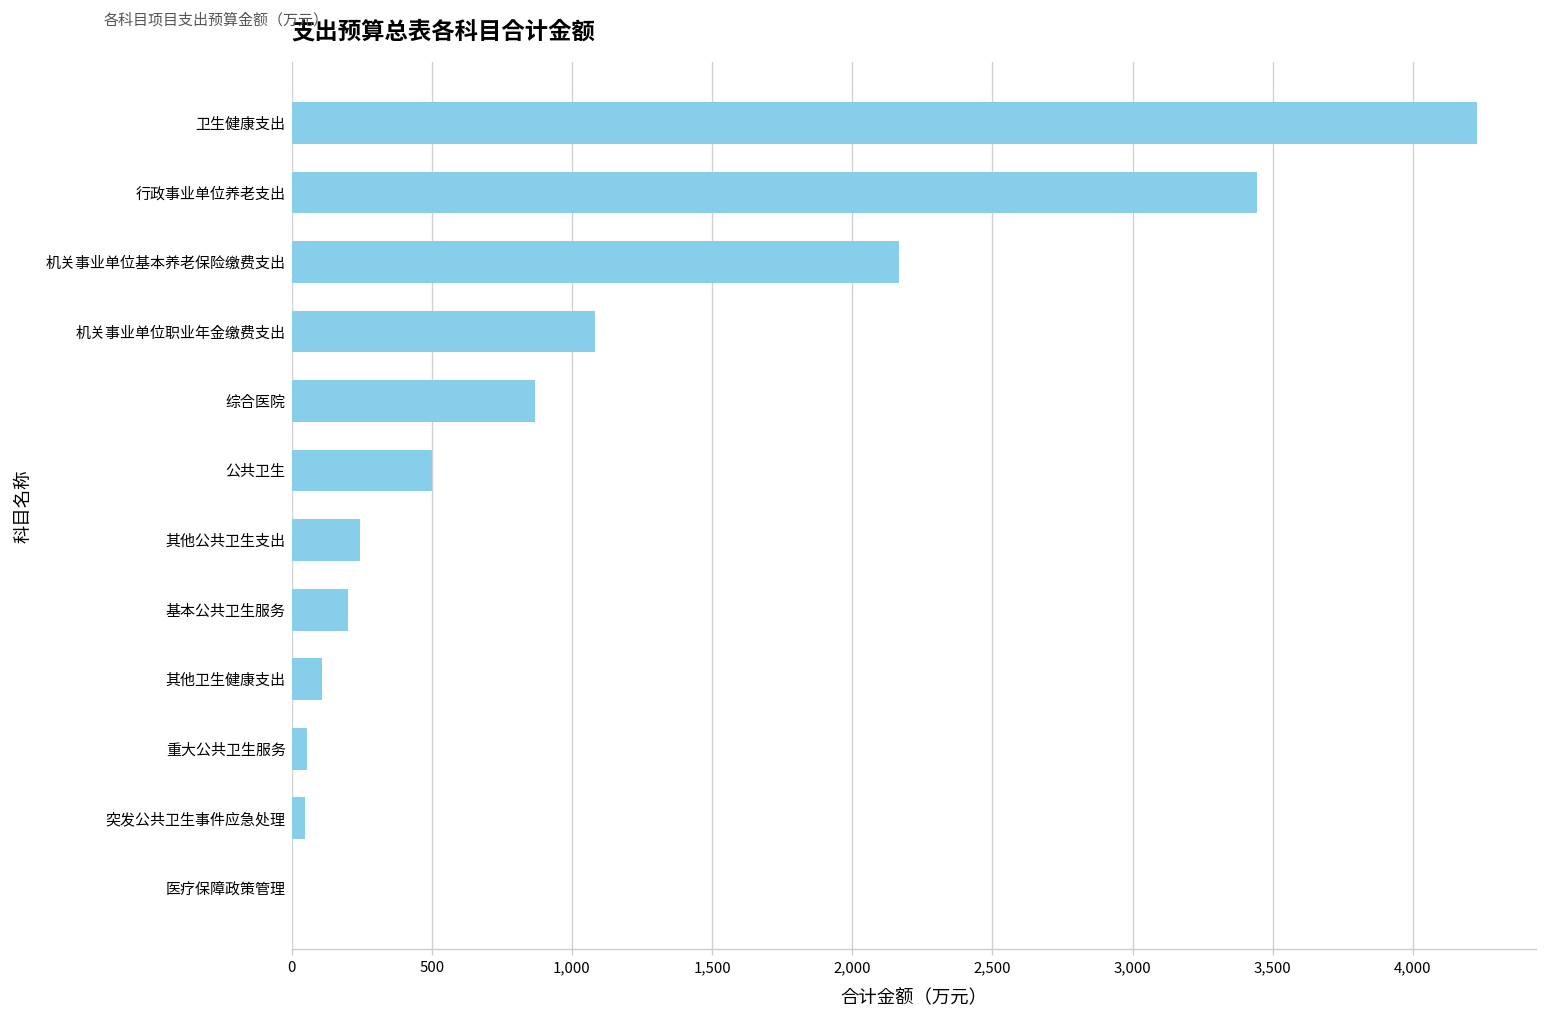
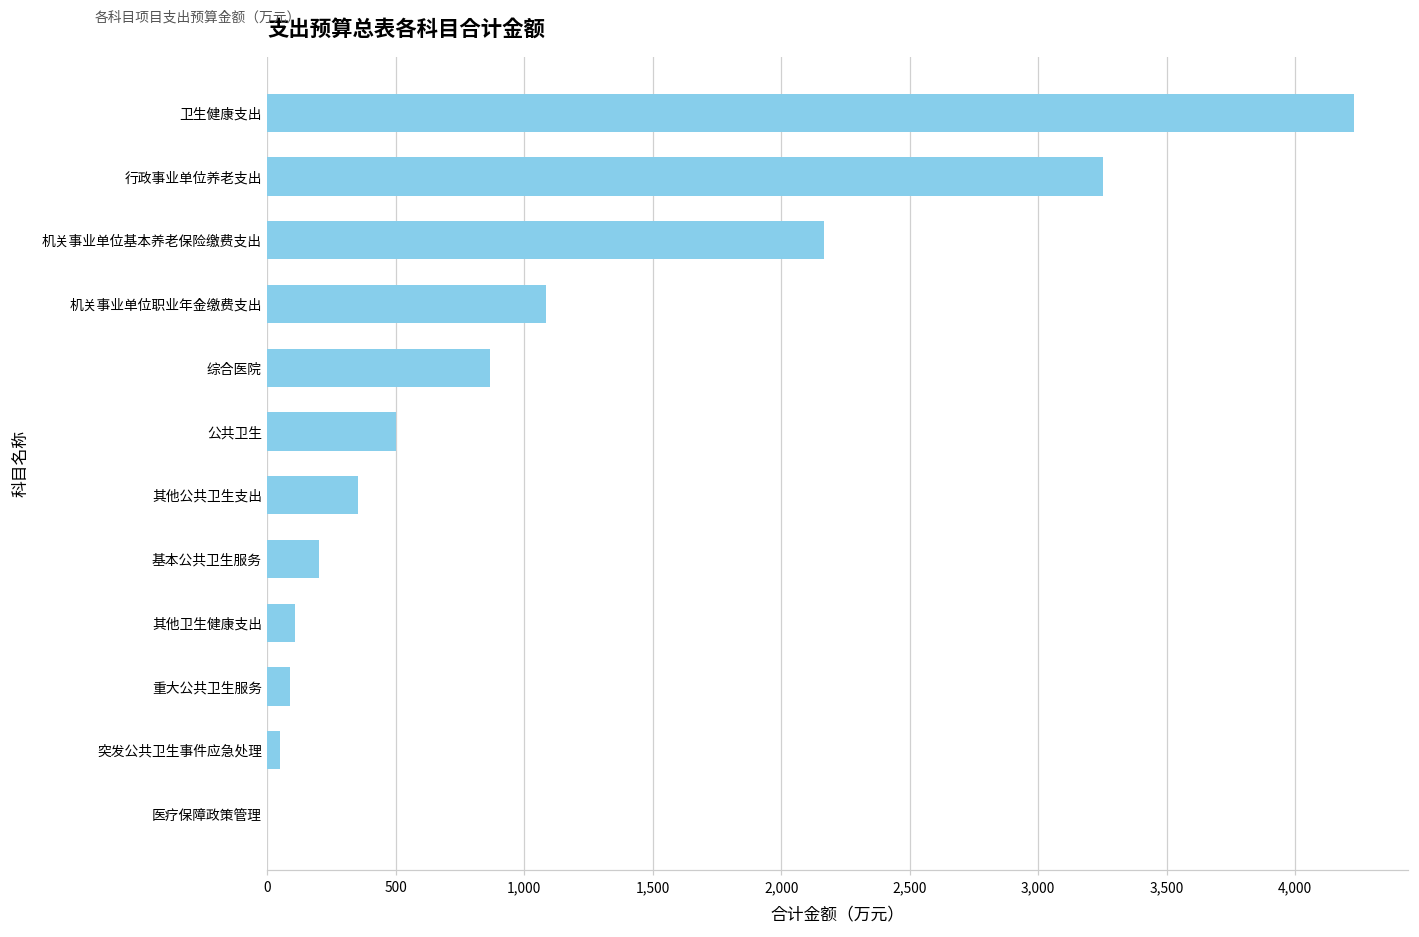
行政事业单位养老支出: 3,440 -> 3,250
其他公共卫生支出: 240 -> 350
重大公共卫生服务: 60 -> 90
